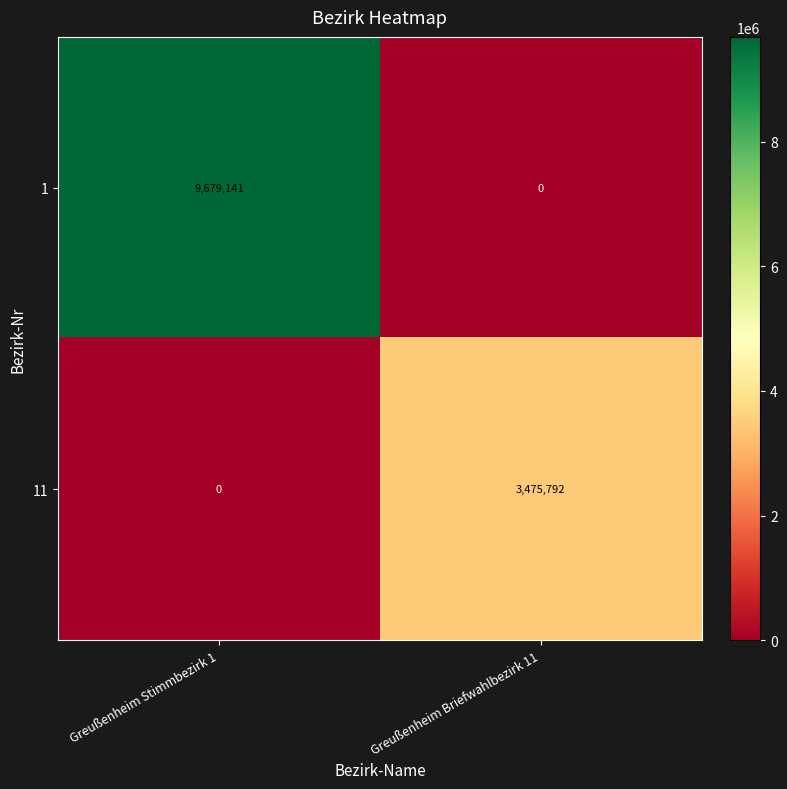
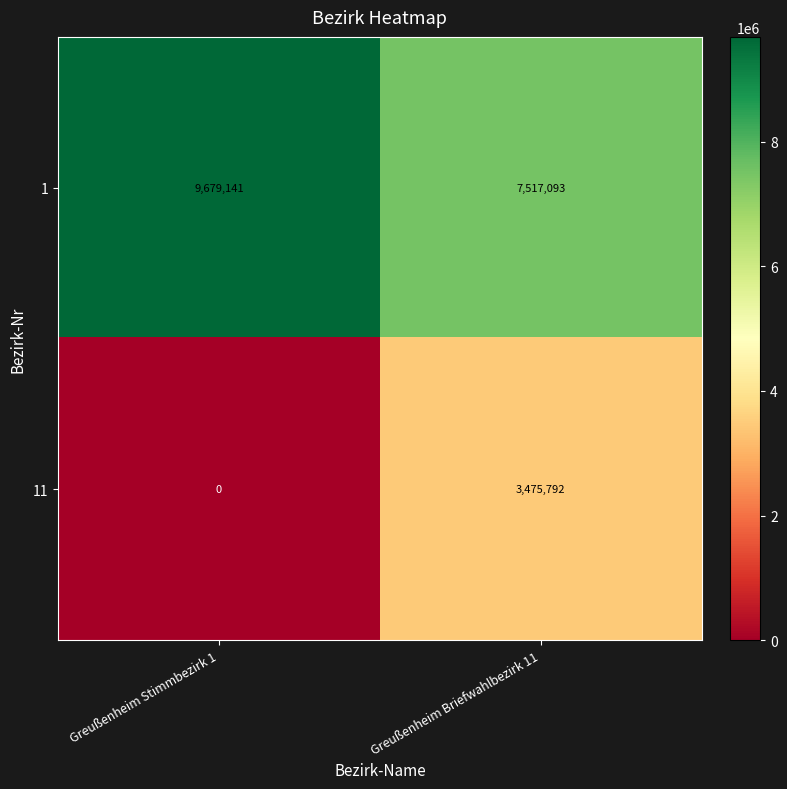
1, Greußenheim Briefwahlbezirk 11: 0 -> 7,517,093
